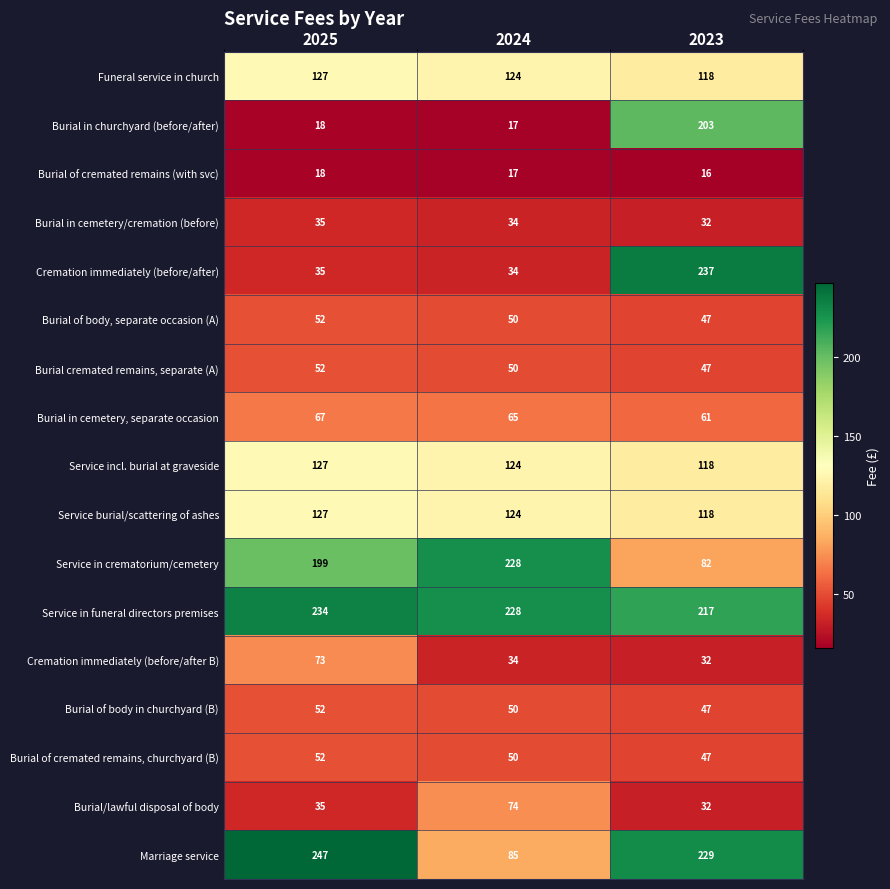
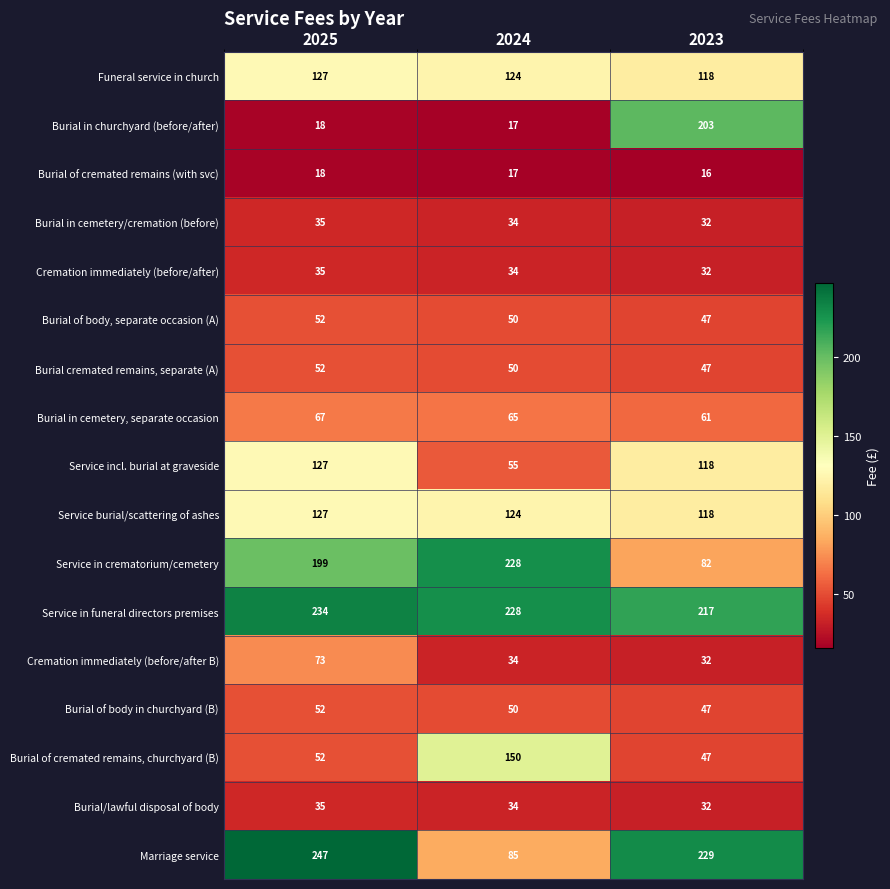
Cremation immediately (before/after), 2023: 237 -> 32
Service incl. burial at graveside, 2024: 124 -> 55
Burial of cremated remains, churchyard (B), 2024: 50 -> 150
Burial/lawful disposal of body, 2024: 74 -> 34
